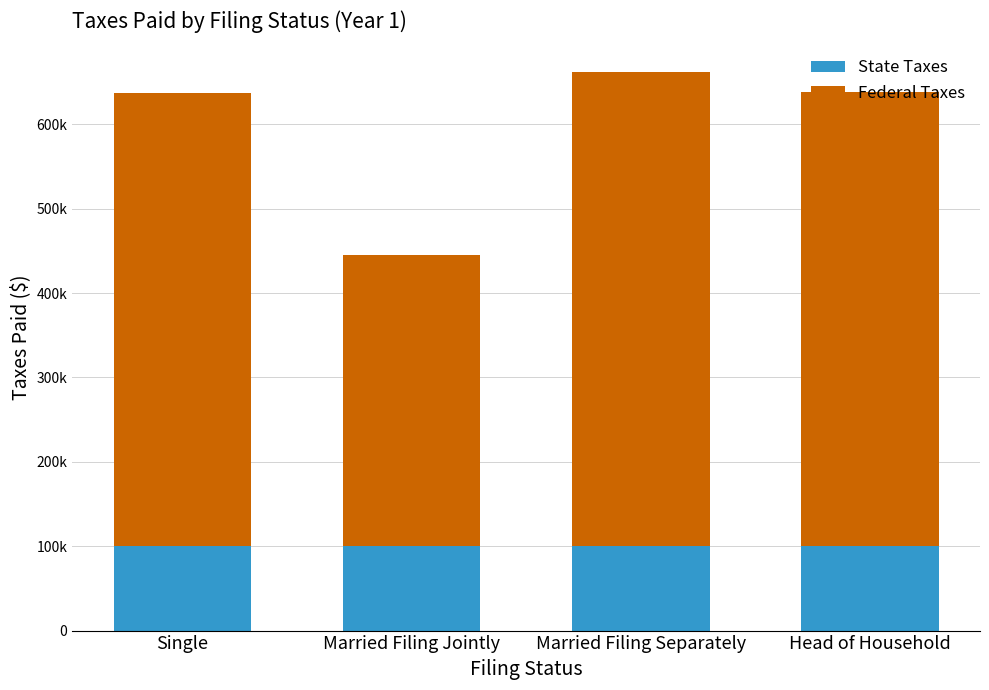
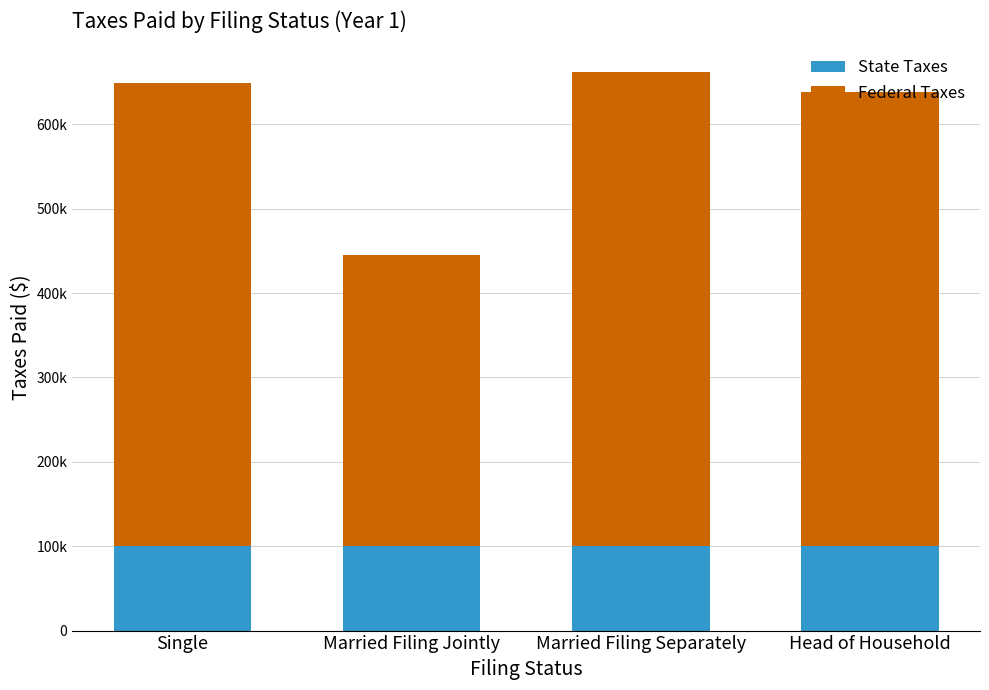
Federal Taxes, Single: 540000 -> 550000
